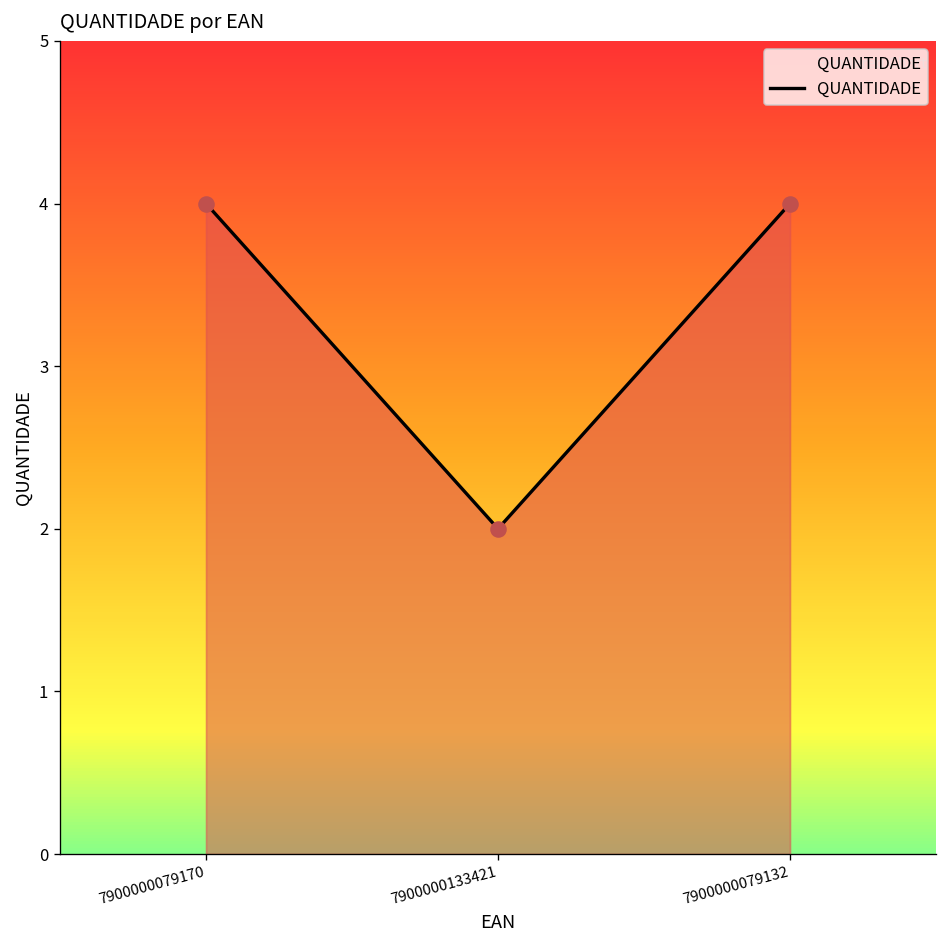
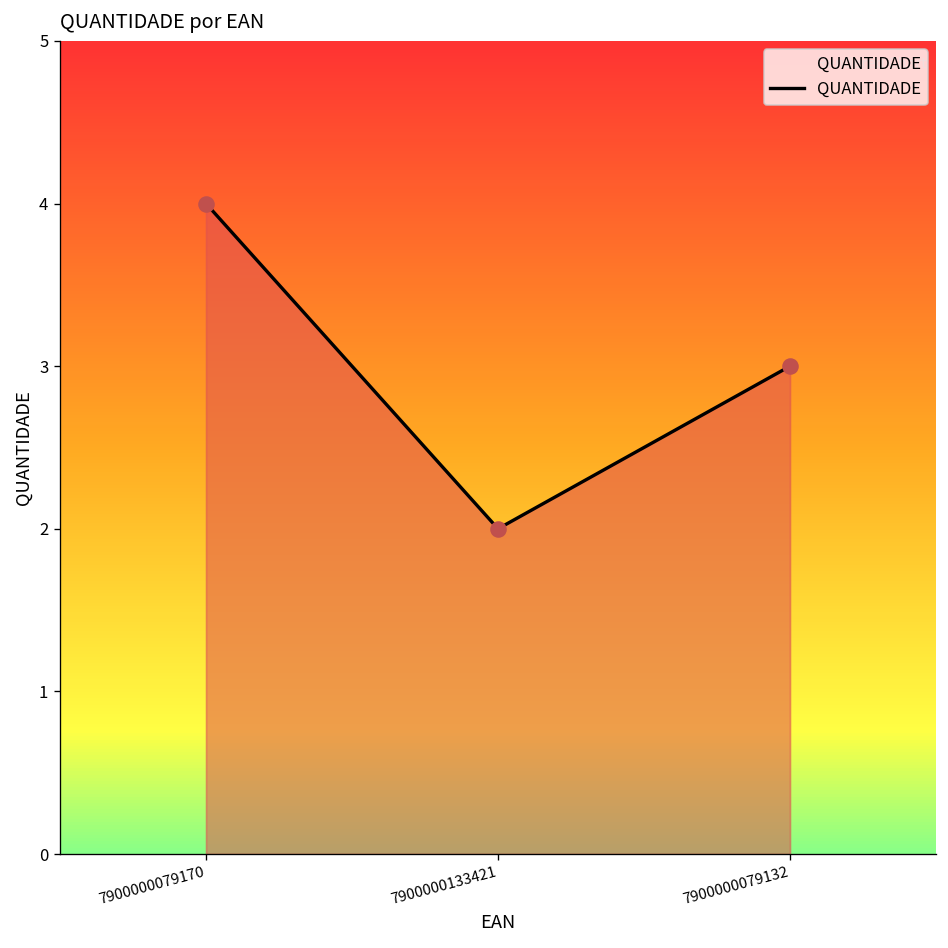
7900000079132: 4 -> 3
